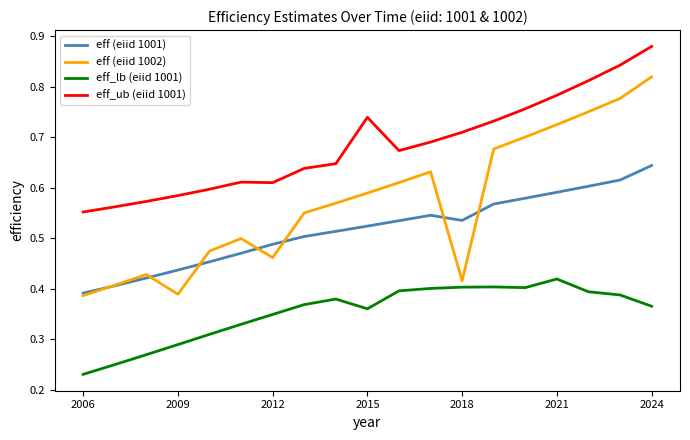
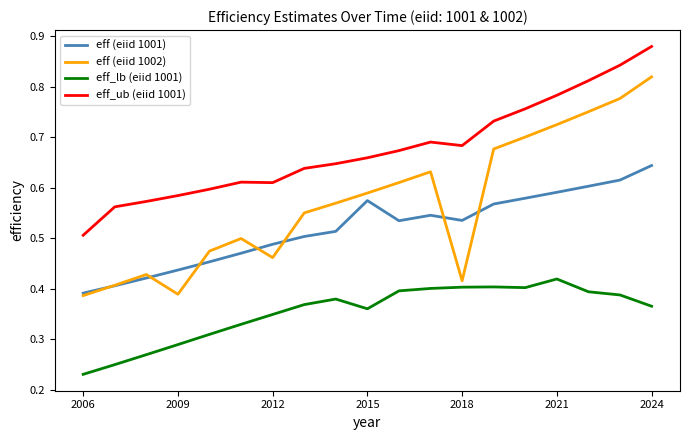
eff_ub (eiid 1001), 2006: 0.55 -> 0.51
eff (eiid 1001), 2015: 0.52 -> 0.57
eff_ub (eiid 1001), 2015: 0.74 -> 0.66
eff_ub (eiid 1001), 2018: 0.71 -> 0.68
